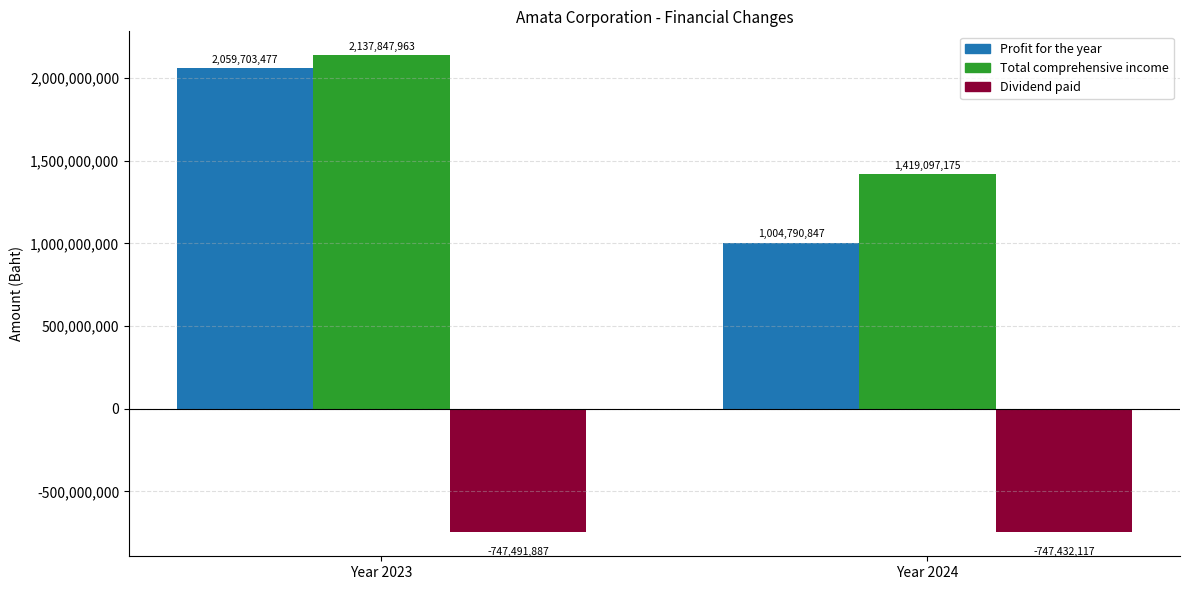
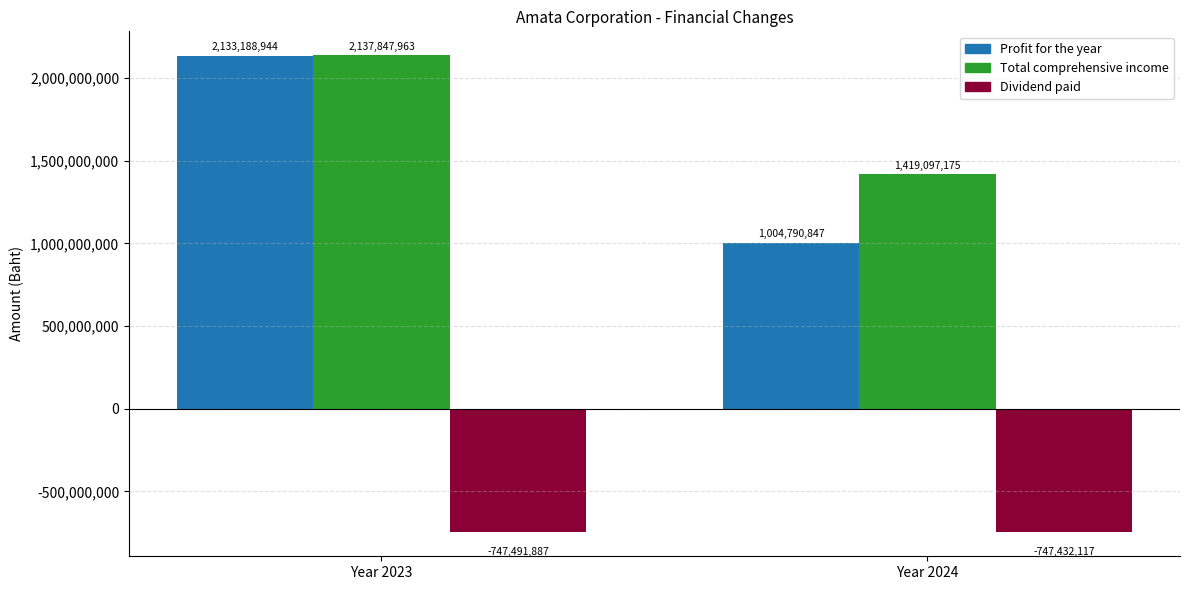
Profit for the year, Year 2023: 2,059,703,477 -> 2,133,188,944
